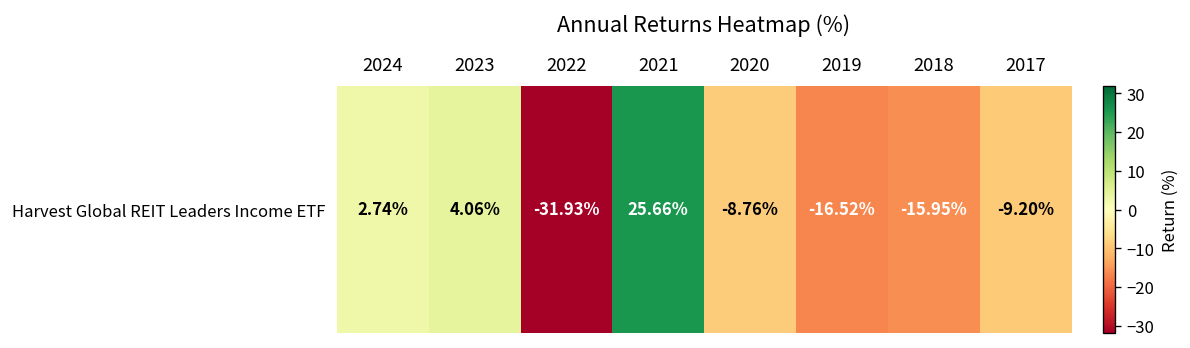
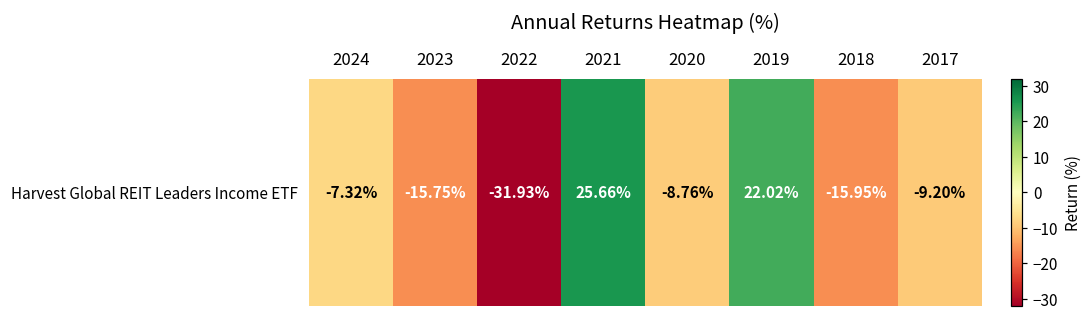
Harvest Global REIT Leaders Income ETF, 2024: 2.74% -> -7.32%
Harvest Global REIT Leaders Income ETF, 2023: 4.06% -> -15.75%
Harvest Global REIT Leaders Income ETF, 2019: -16.52% -> 22.02%
